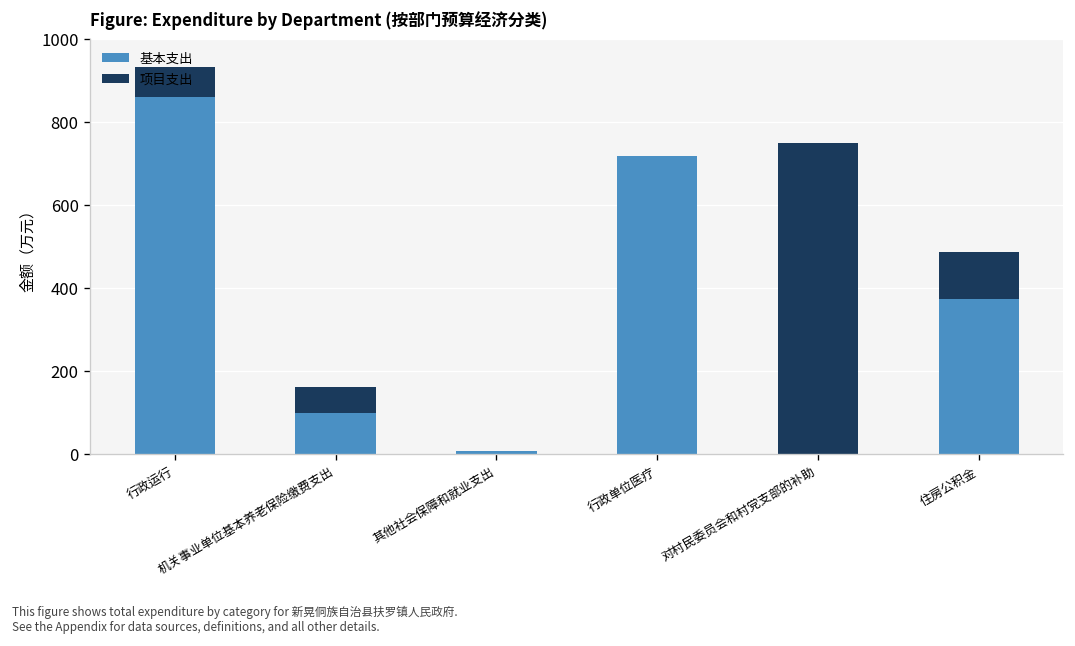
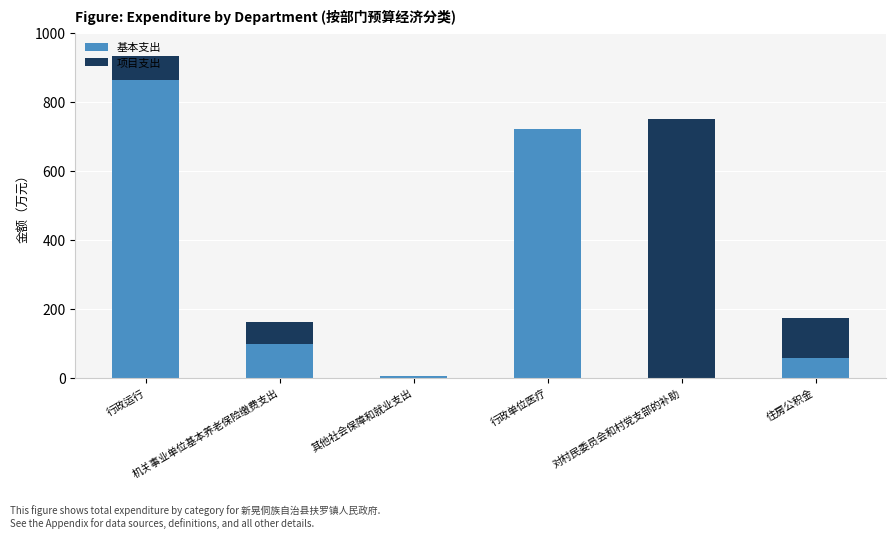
基本支出, 住房公积金: 370 -> 60
